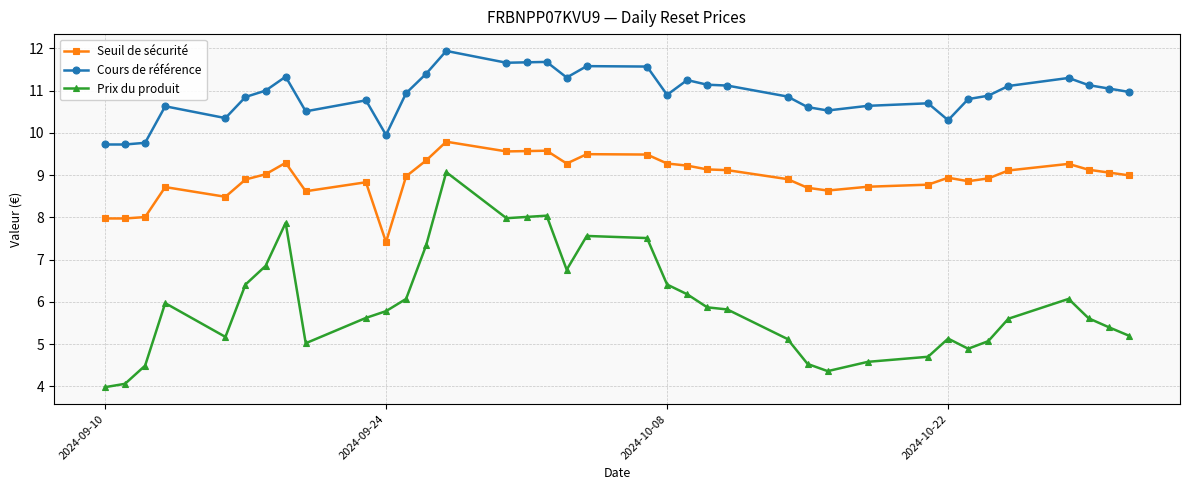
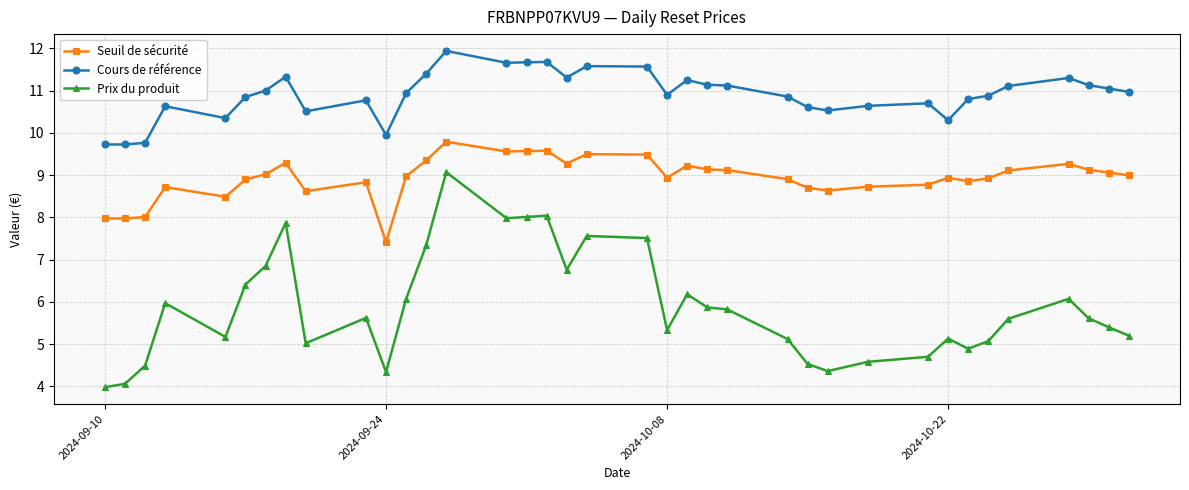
Prix du produit, 2024-09-24: 5.8 -> 4.3
Seuil de sécurité, 2024-10-08: 9.3 -> 8.9
Prix du produit, 2024-10-08: 6.4 -> 5.3
